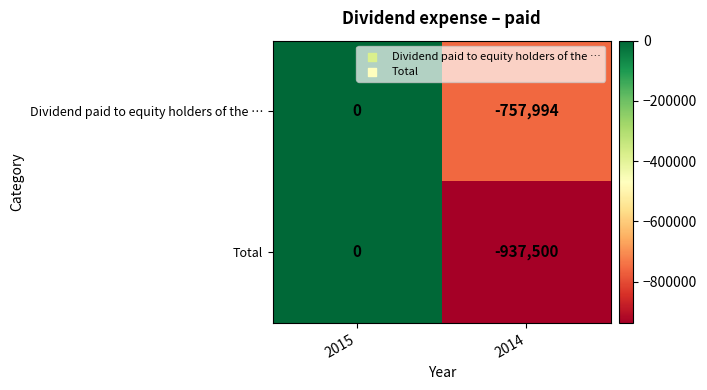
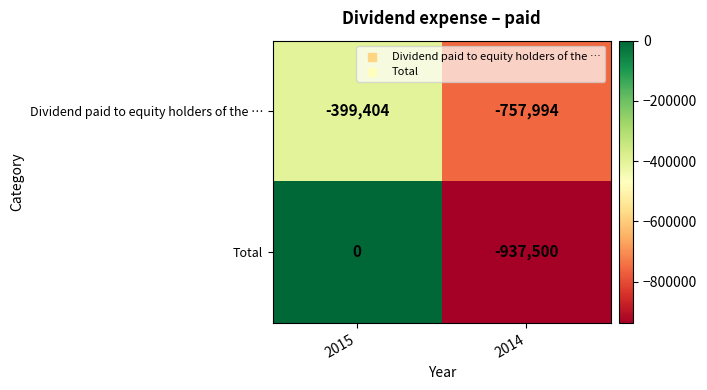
Dividend paid to equity holders of the …, 2015: 0 -> -399,404
